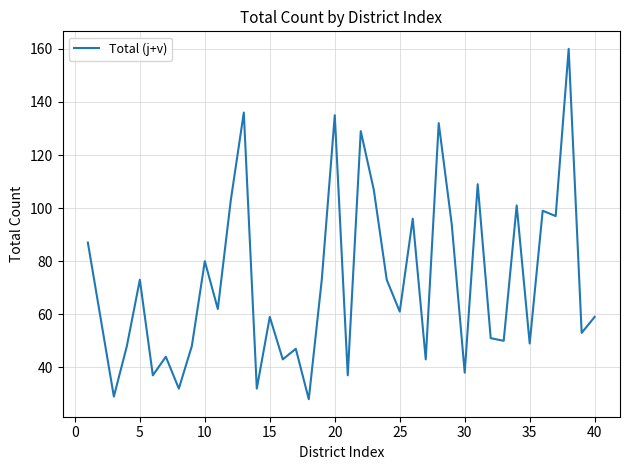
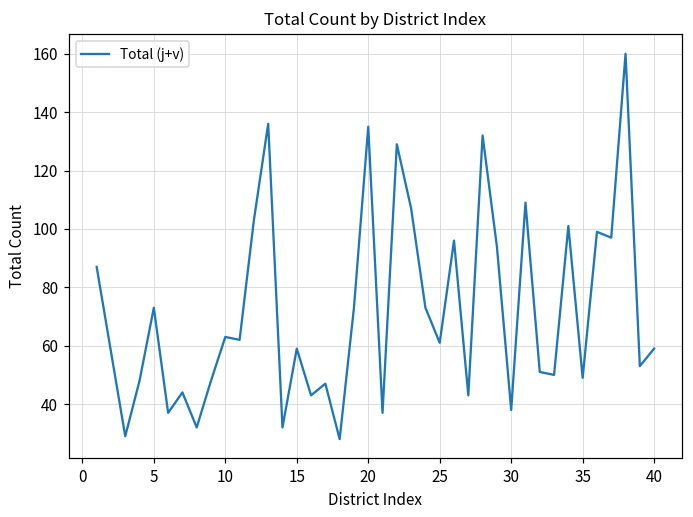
10: 80 -> 63
